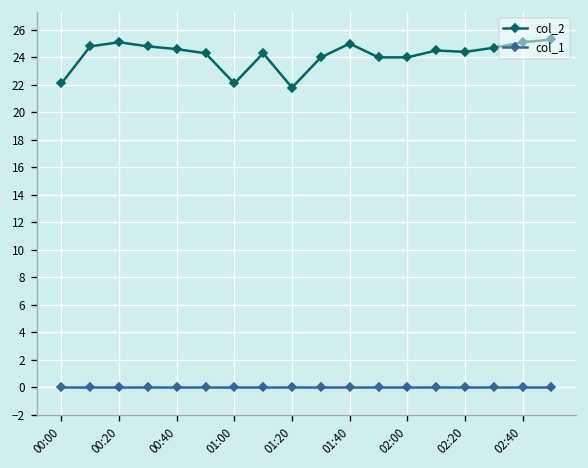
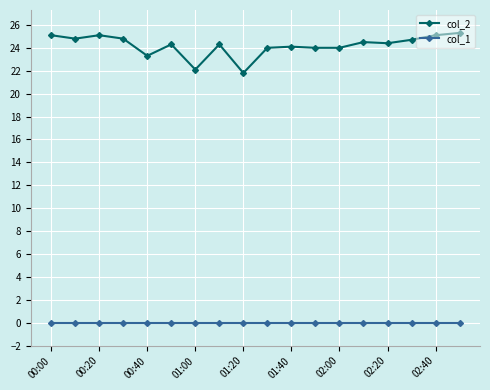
col_2, 00:00: 22.1 -> 25.1
col_2, 00:40: 24.6 -> 23.3
col_2, 01:40: 25.0 -> 24.1
